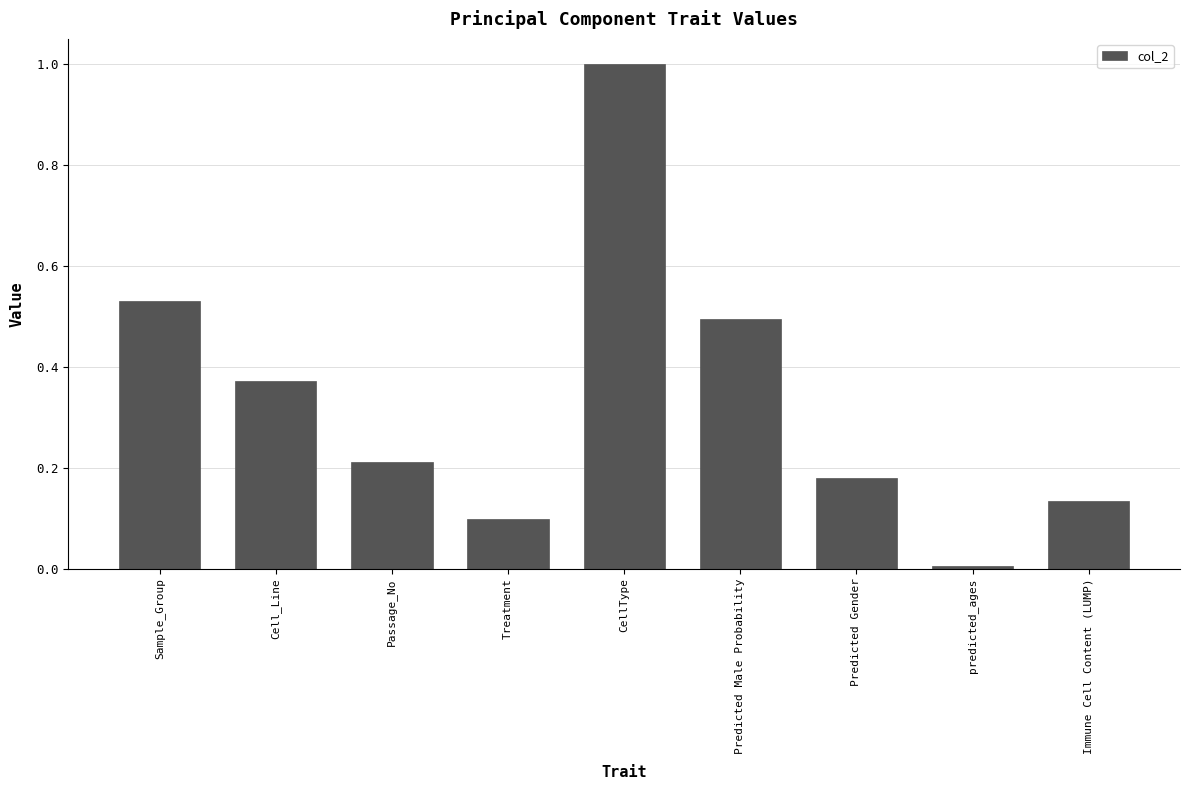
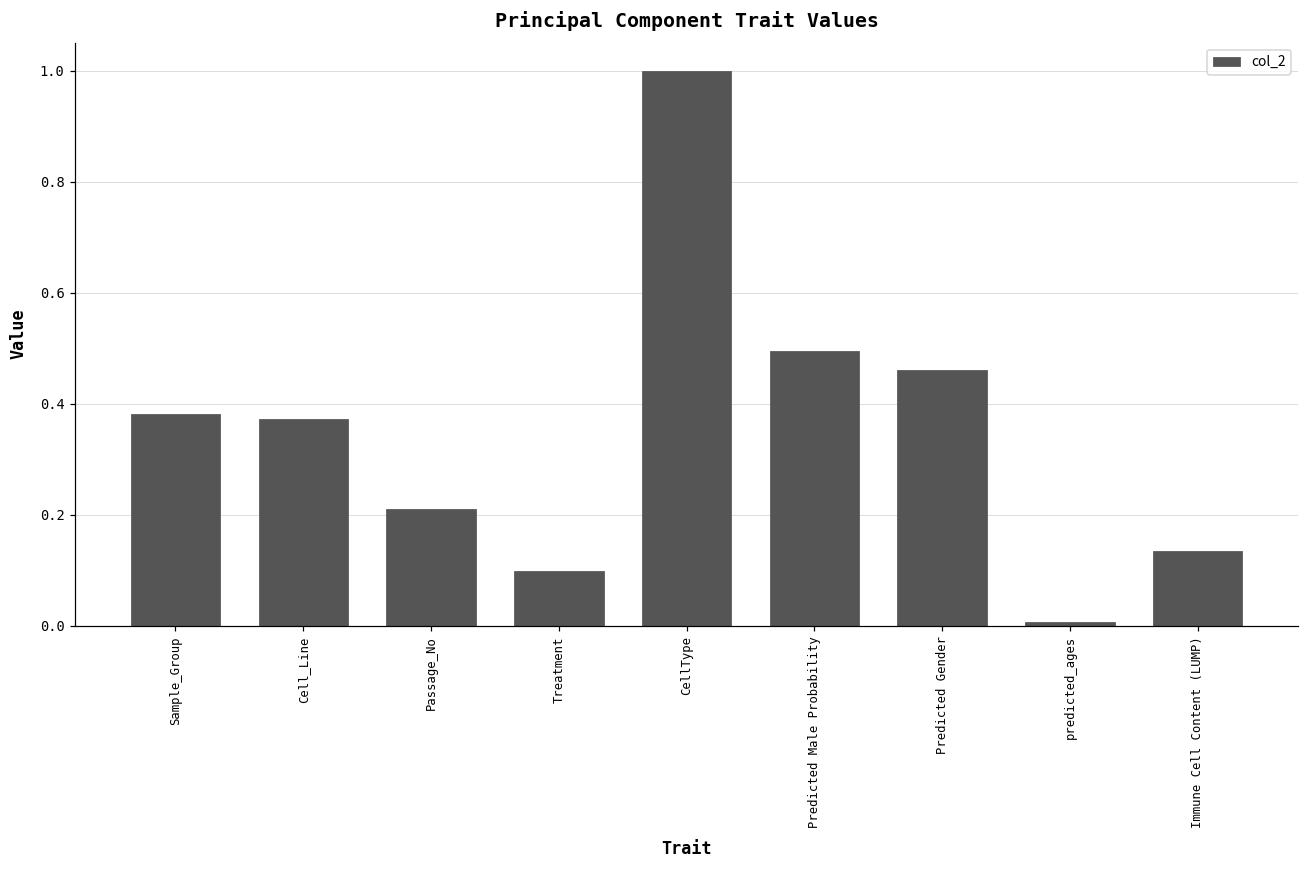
Sample_Group: 0.53 -> 0.38
Predicted Gender: 0.18 -> 0.46
